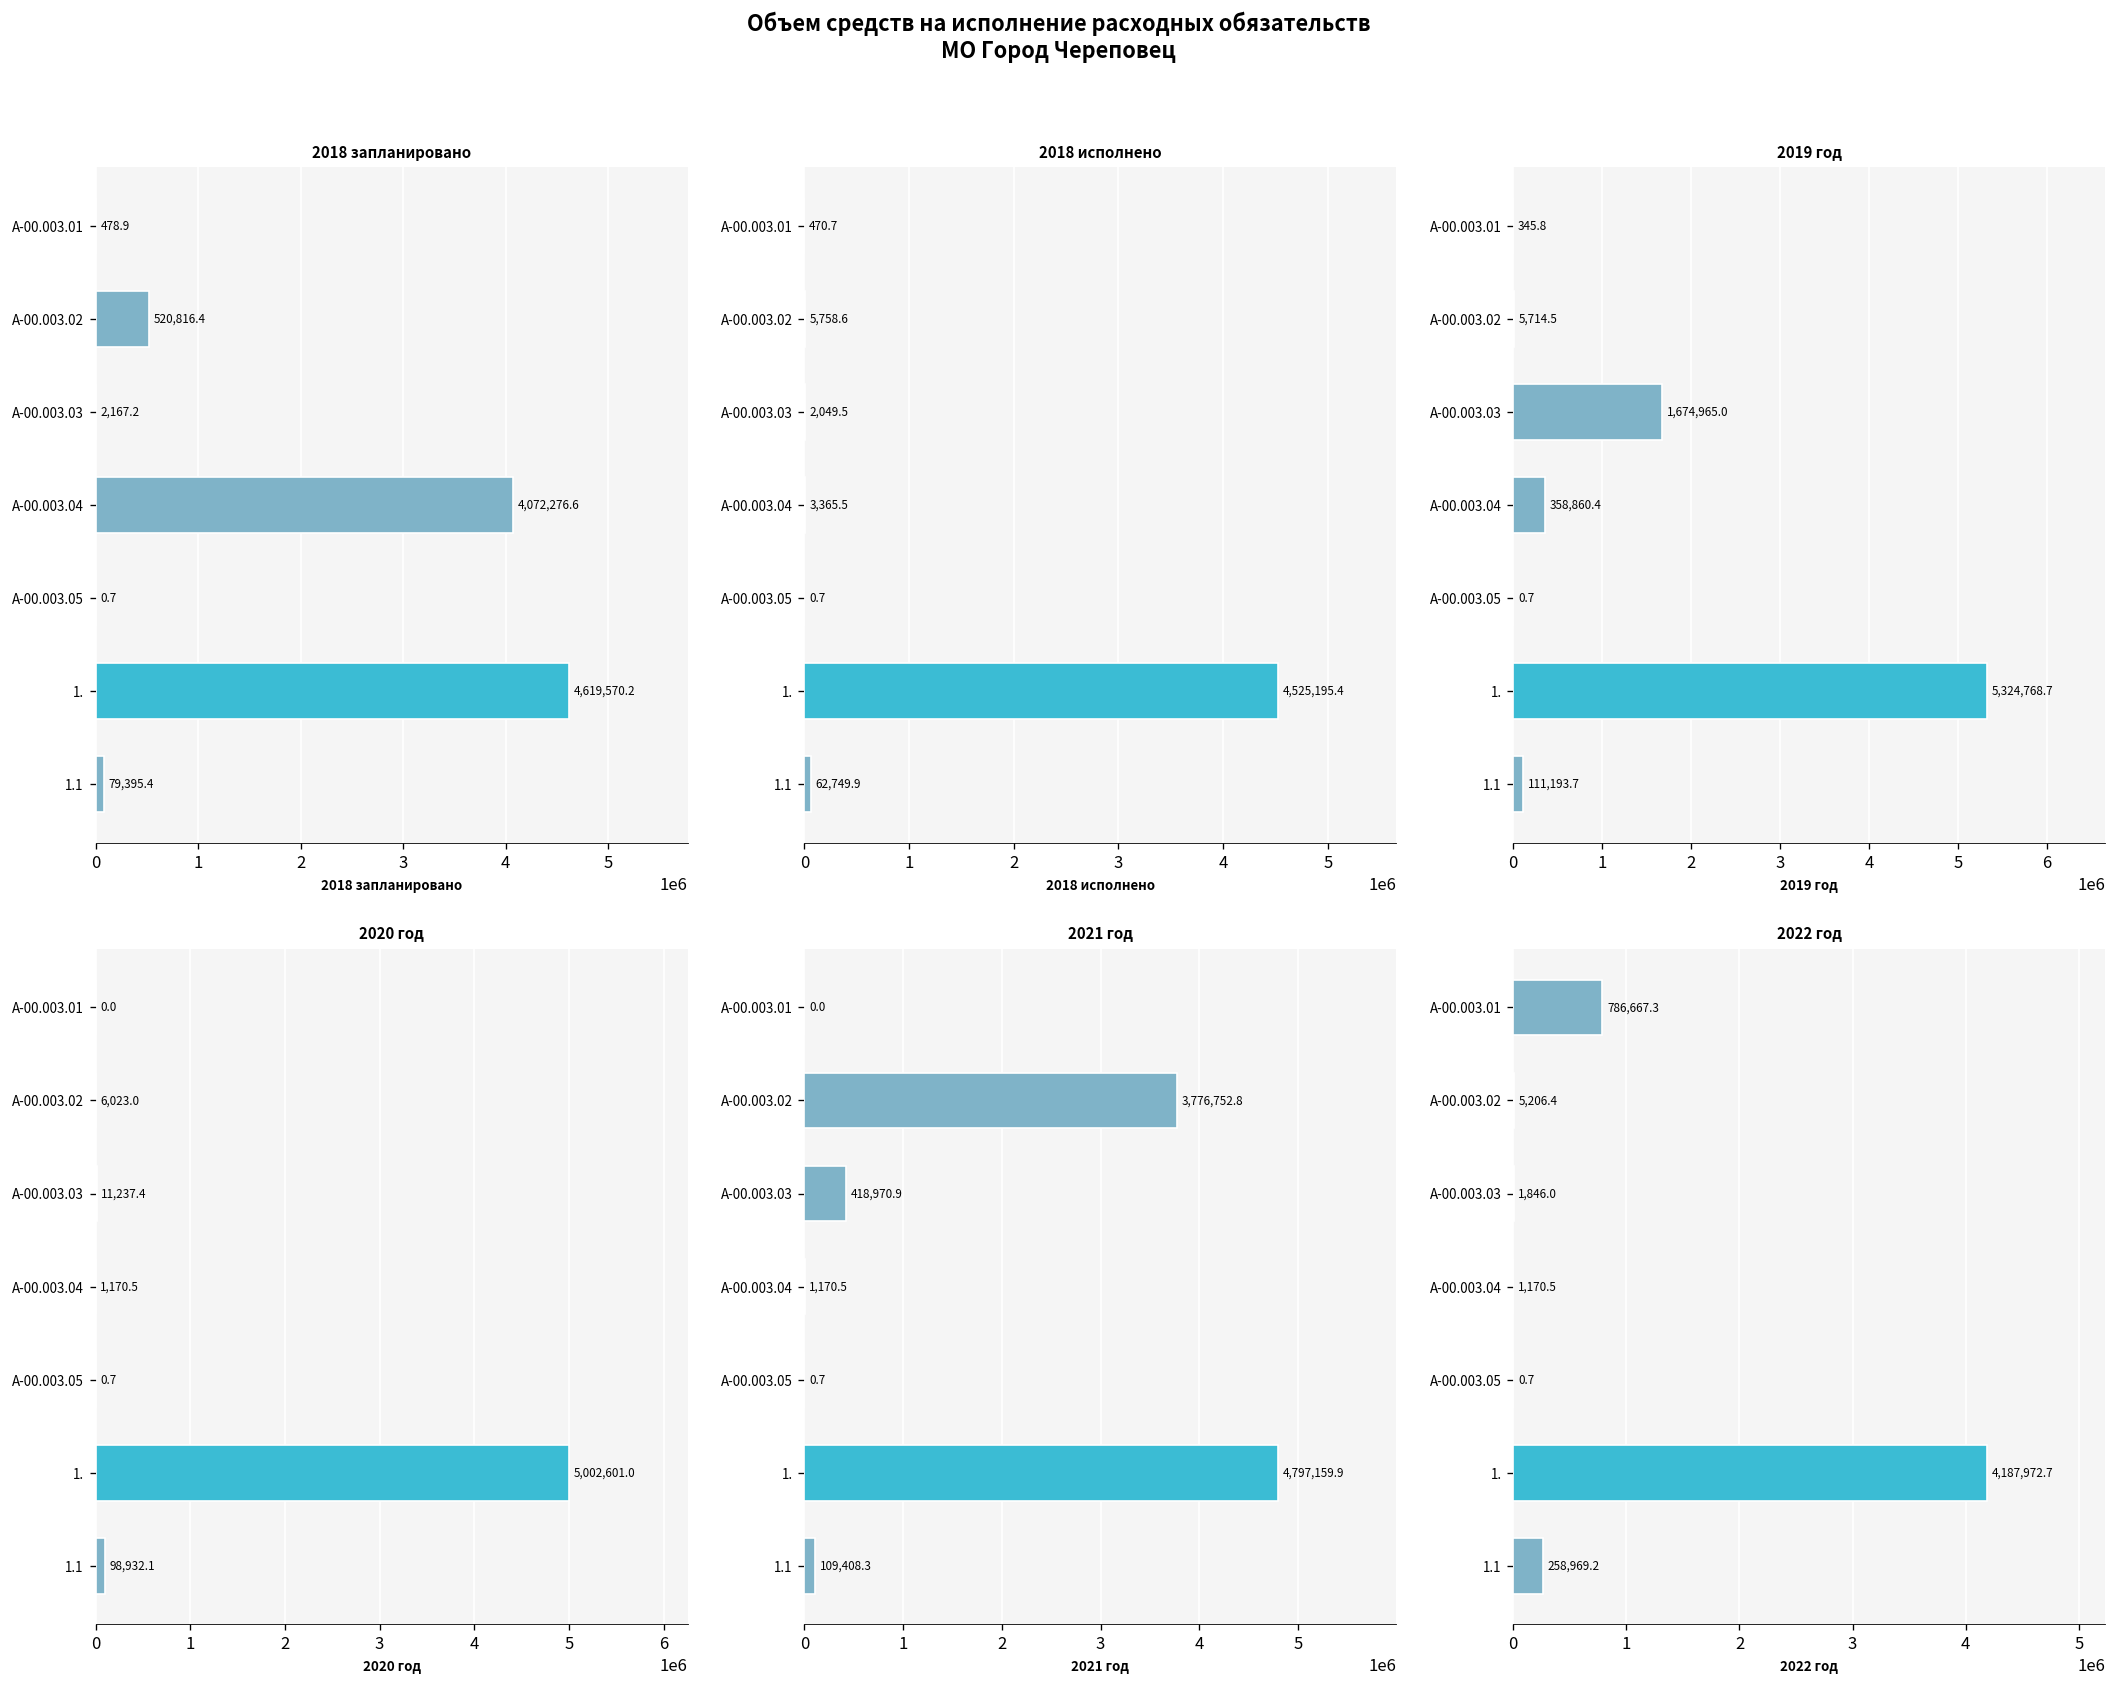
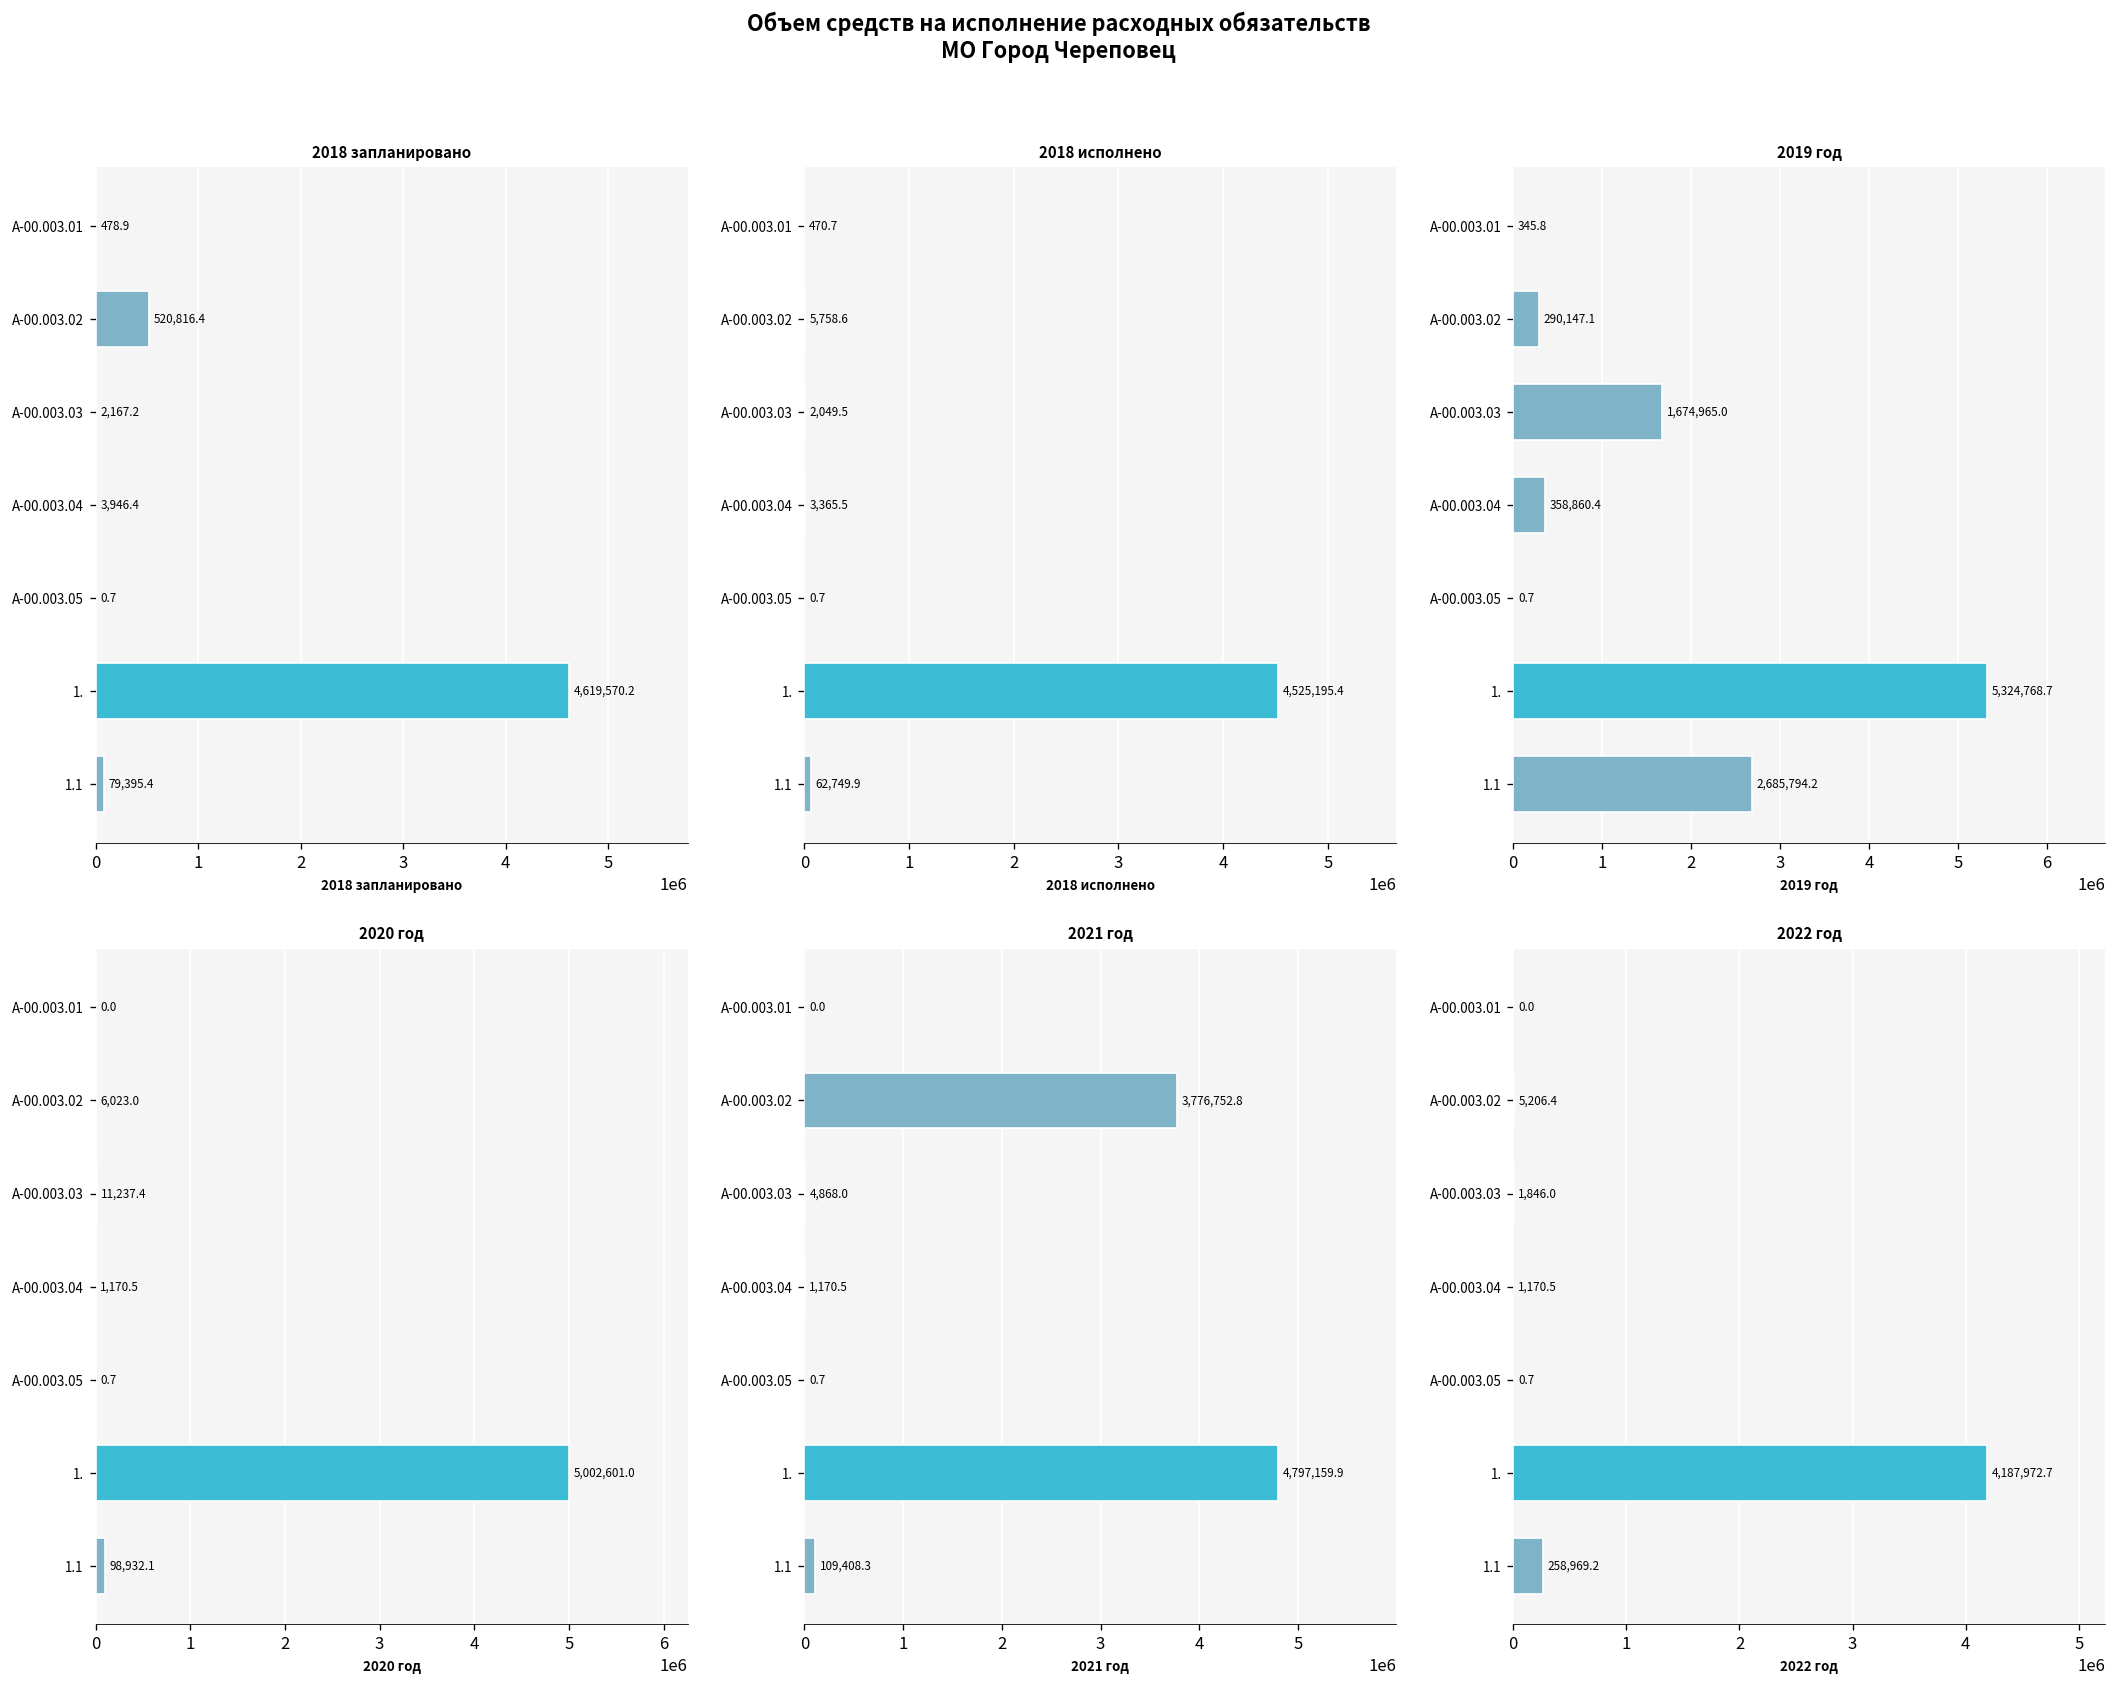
2018 запланировано, A-00.003.04: 4,072,276.6 -> 3,946.4
2019 год, A-00.003.02: 5,714.5 -> 290,147.1
2019 год, 1.1: 111,193.7 -> 2,685,794.2
2021 год, A-00.003.03: 418,970.9 -> 4,868.0
2022 год, A-00.003.01: 786,667.3 -> 0.0
